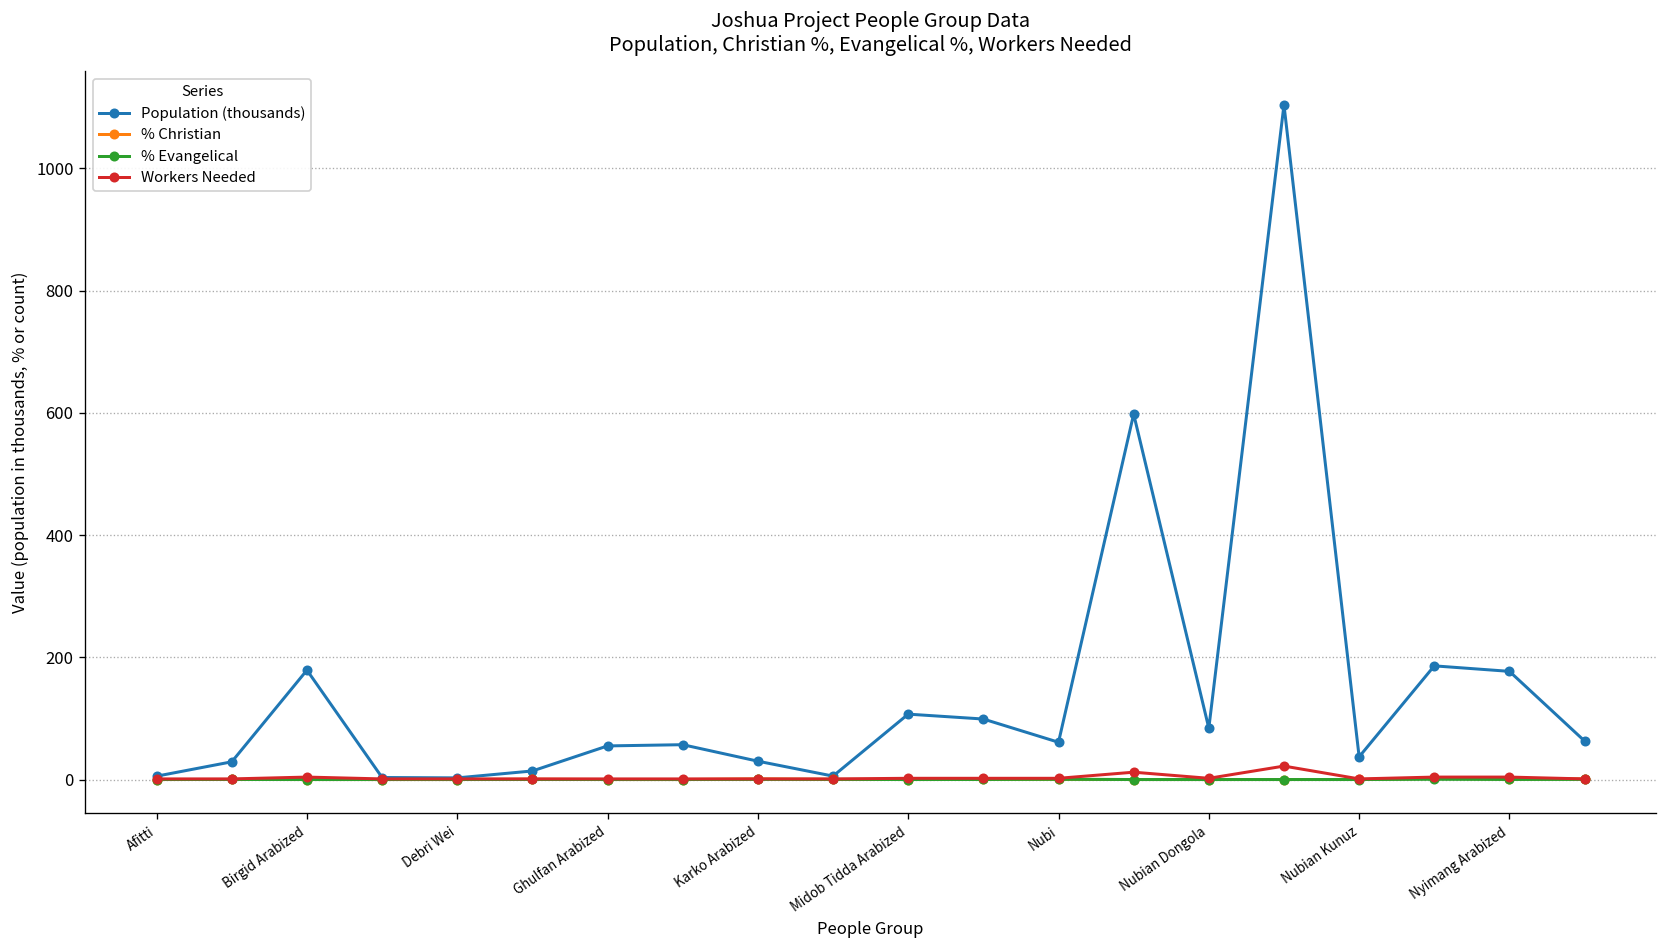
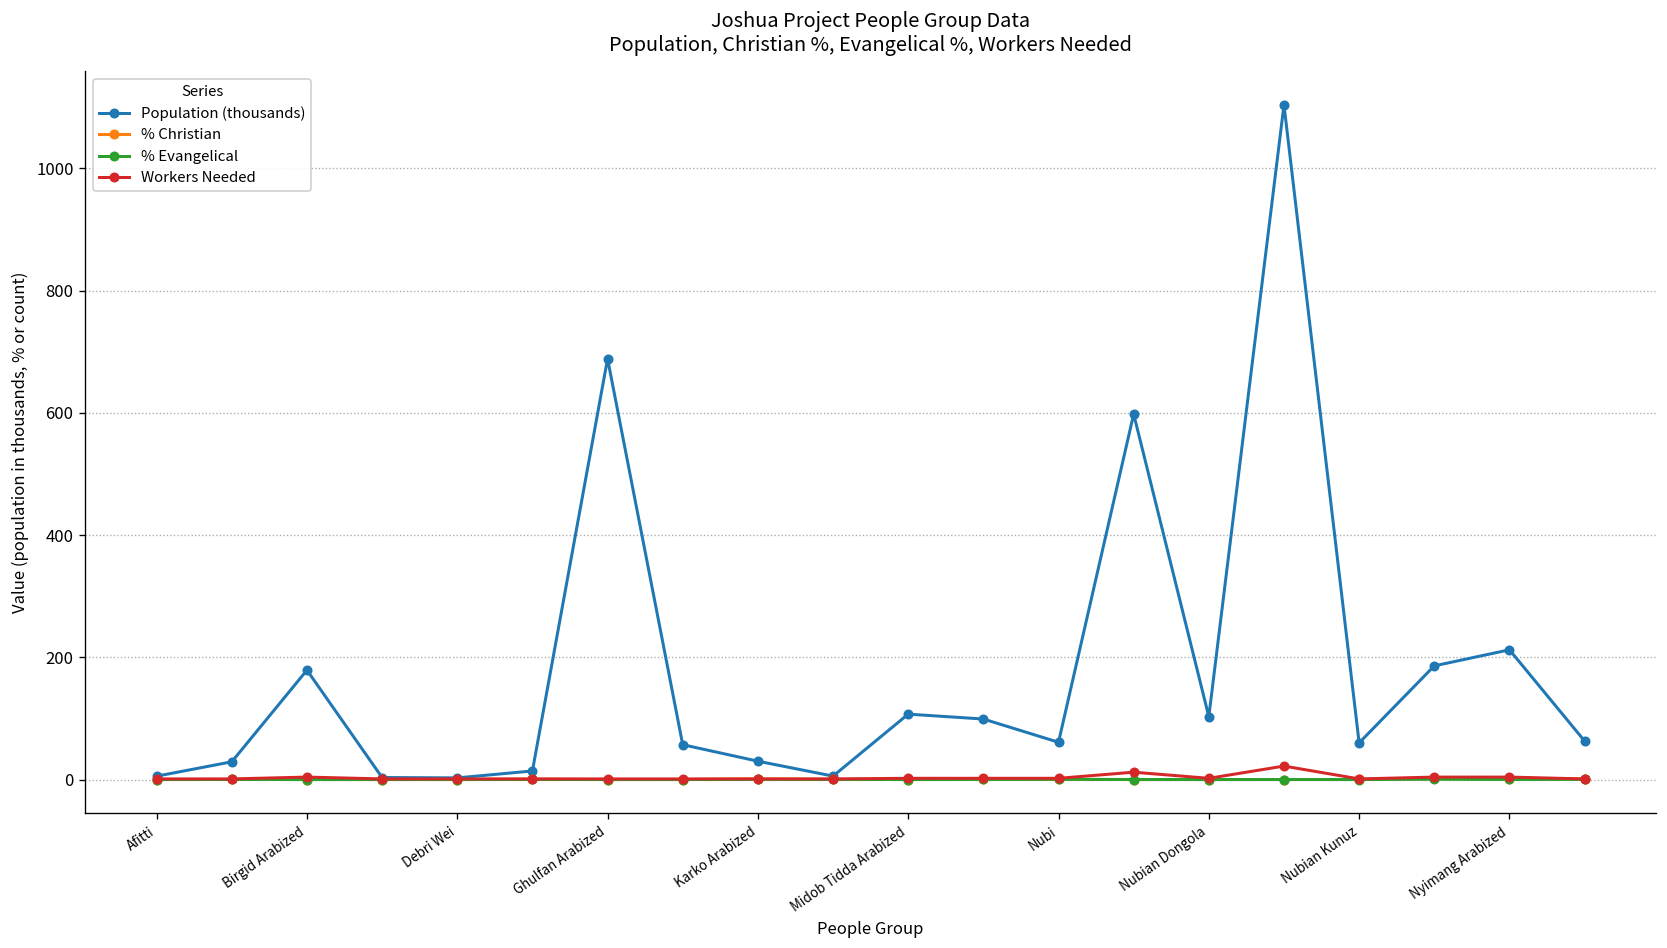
Population (thousands), Ghulfan Arabized: 60 -> 690
Population (thousands), Nubian Dongola: 80 -> 100
Population (thousands), Nubian Kunuz: 40 -> 60
Population (thousands), Nyimang Arabized: 180 -> 210
